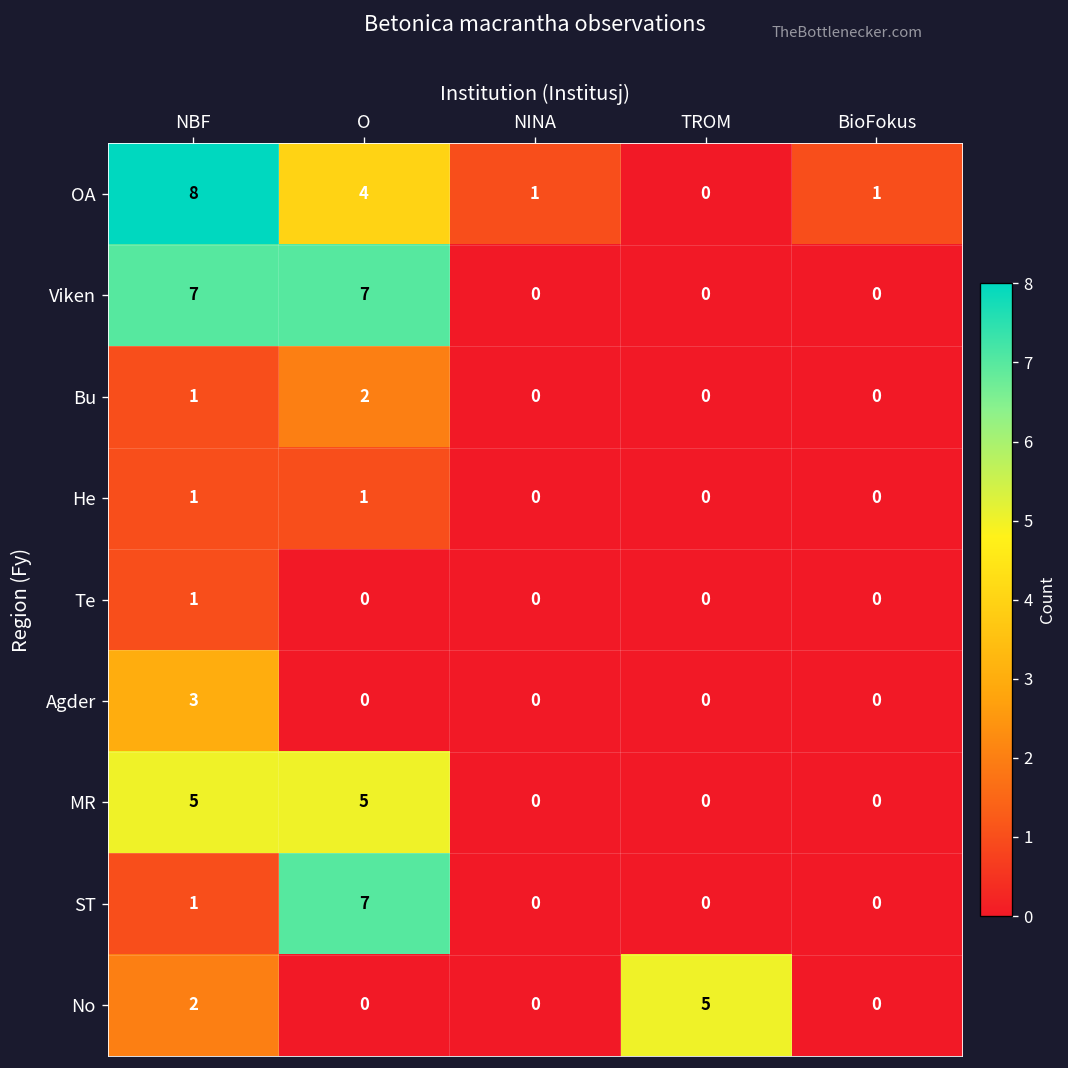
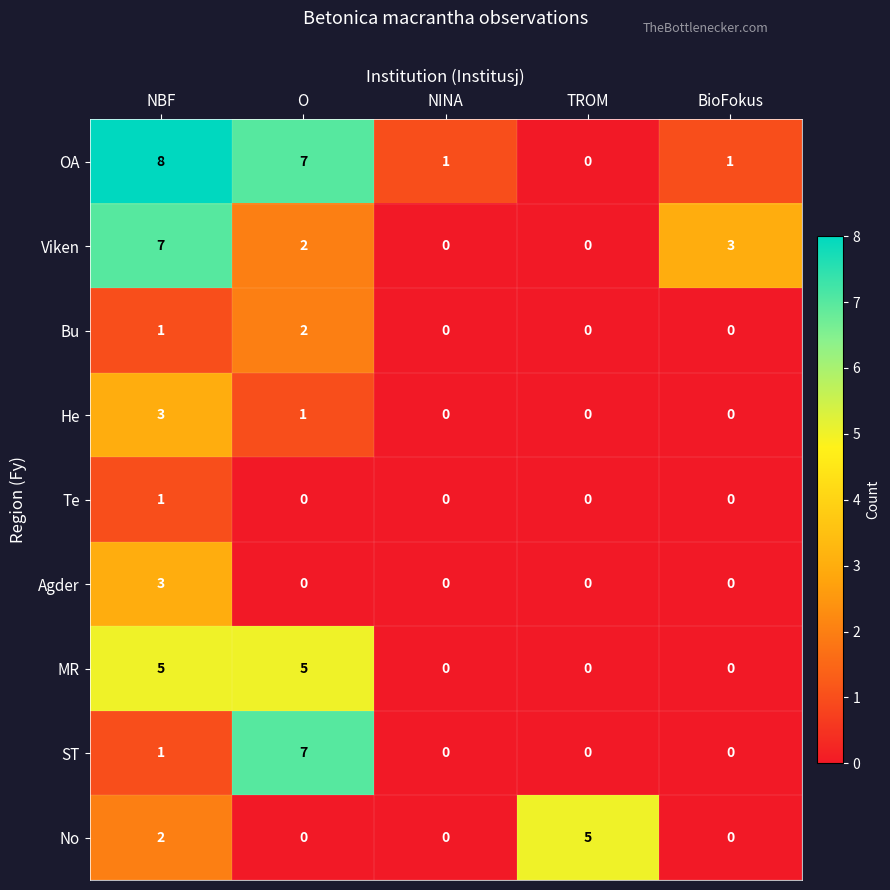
OA, O: 4 -> 7
Viken, O: 7 -> 2
Viken, BioFokus: 0 -> 3
He, NBF: 1 -> 3
